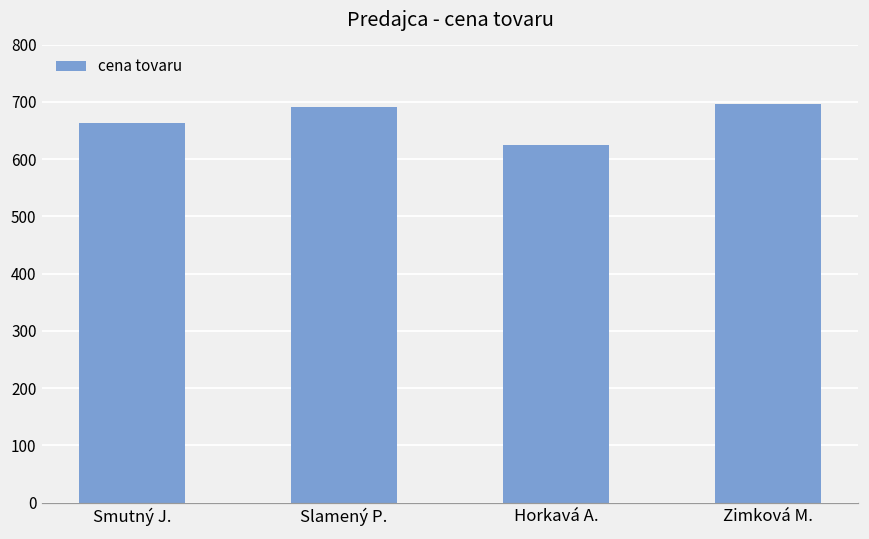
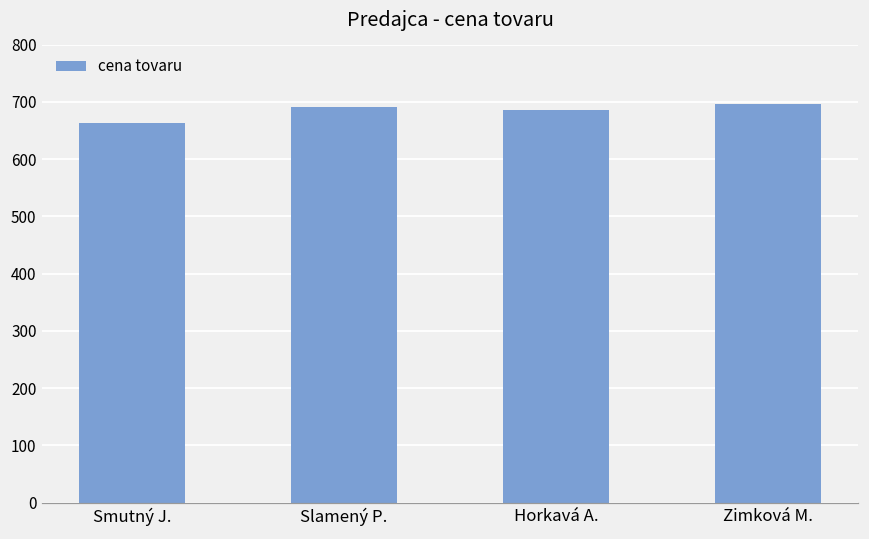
Horkavá A.: 630 -> 690
